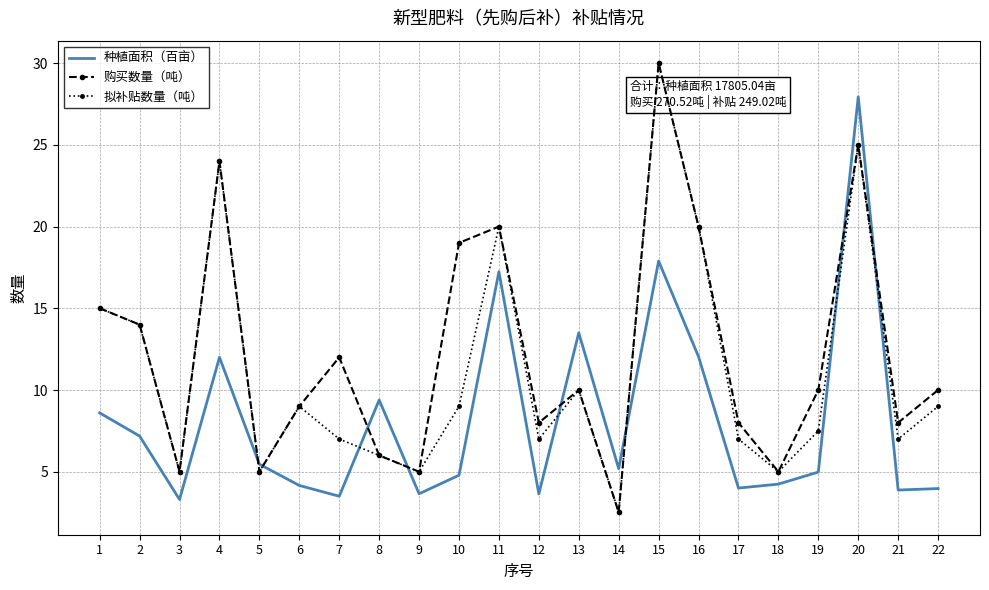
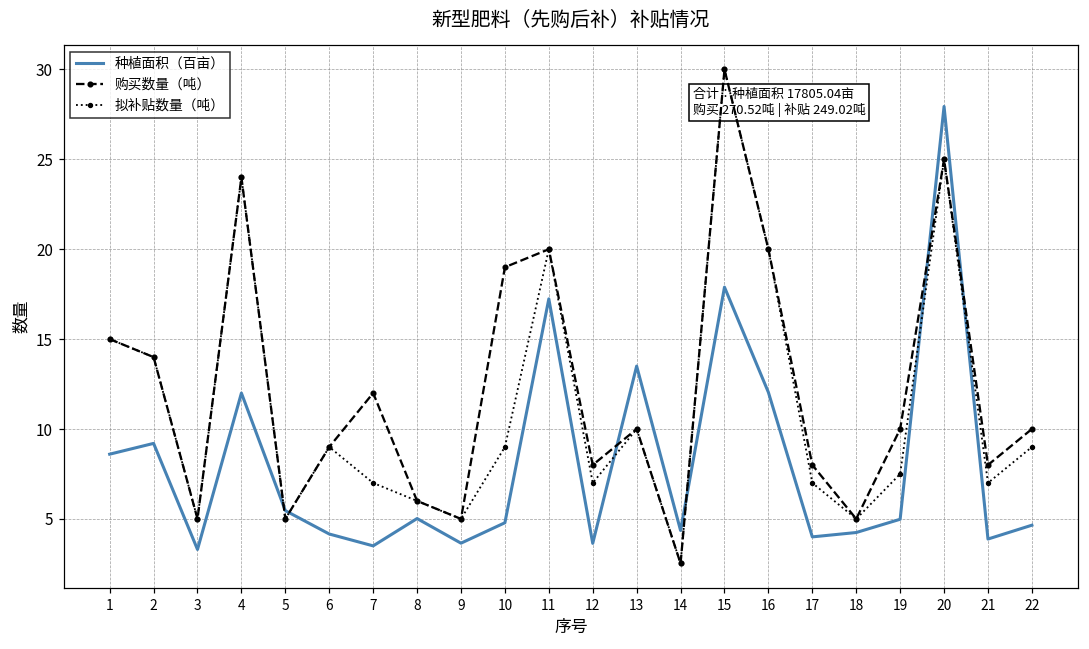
种植面积（百亩）, 2: 7.2 -> 9.2
种植面积（百亩）, 8: 9.4 -> 5.0
种植面积（百亩）, 14: 5.2 -> 4.4
种植面积（百亩）, 22: 4.0 -> 4.7
